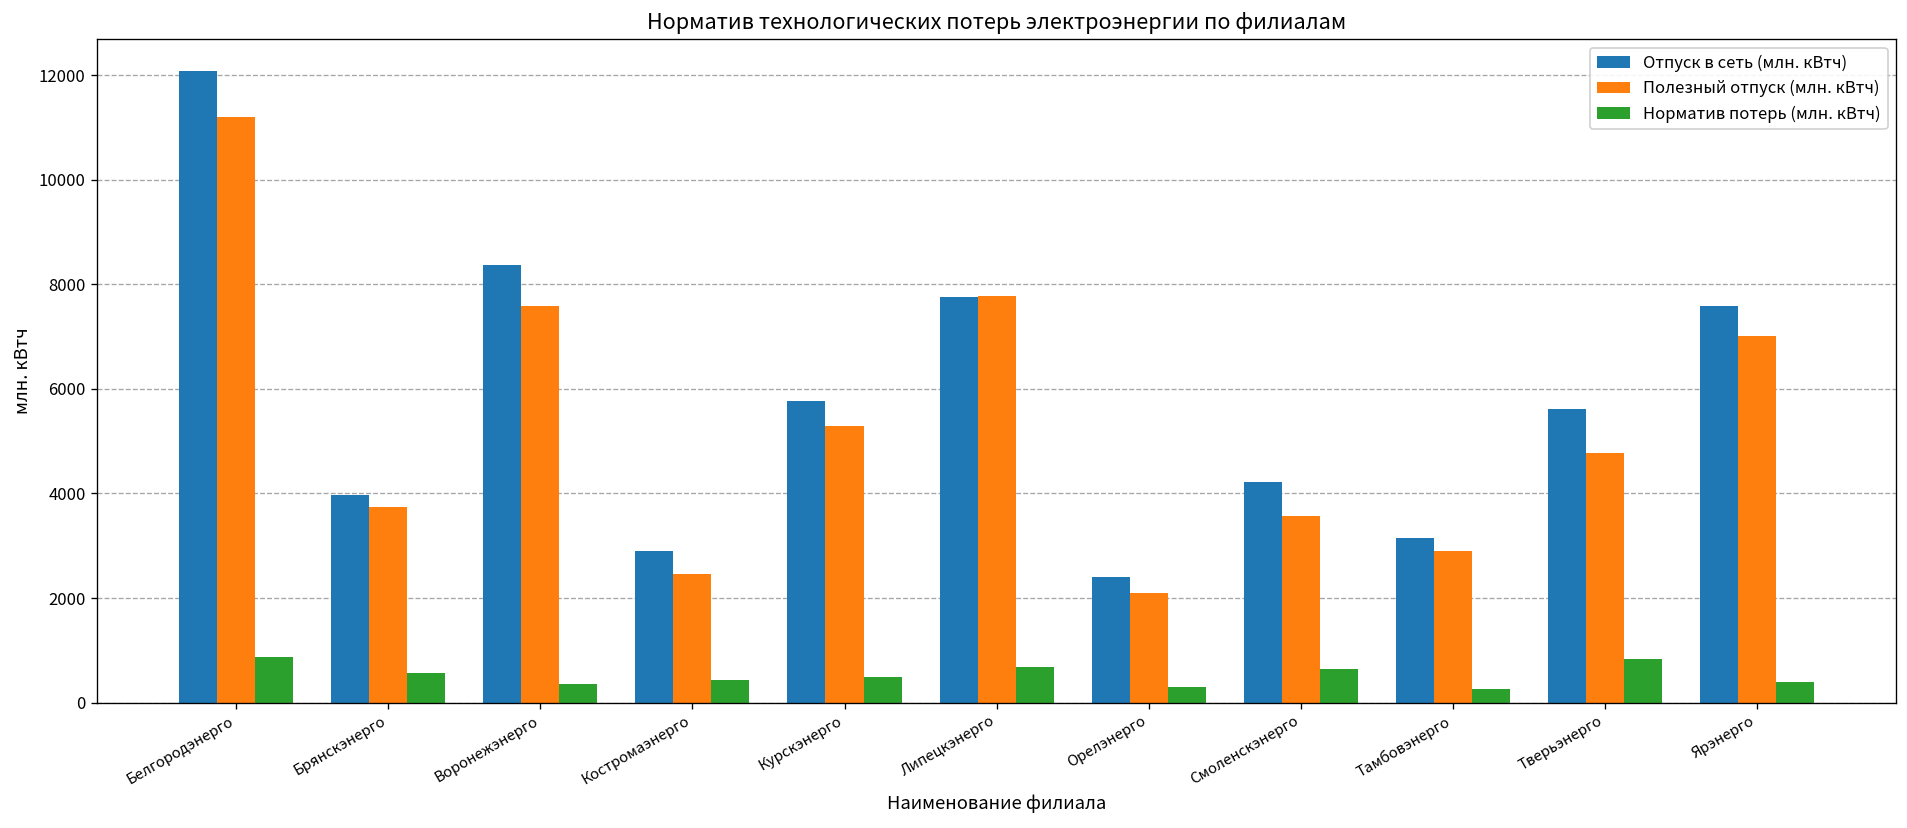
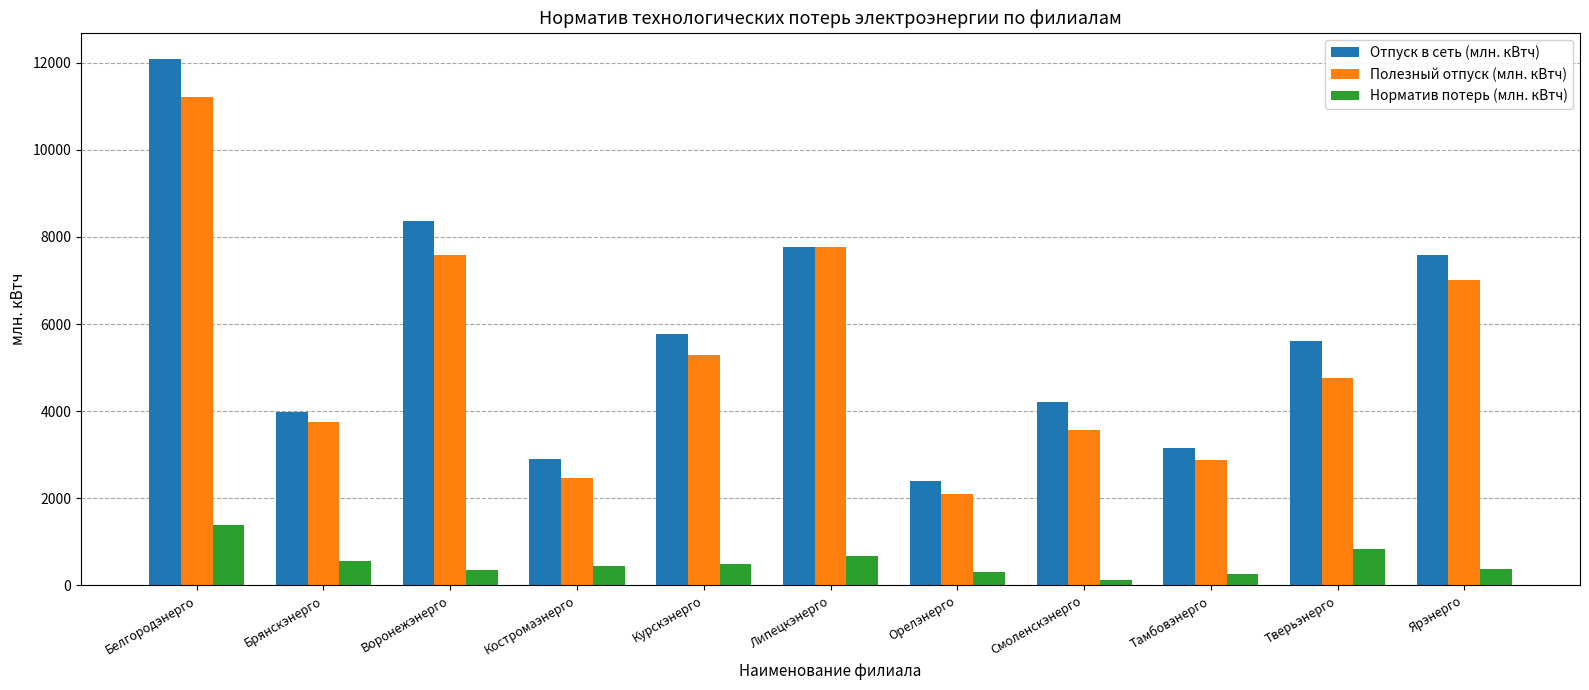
Норматив потерь (млн. кВтч), Белгородэнерго: 900 -> 1400
Норматив потерь (млн. кВтч), Смоленскэнерго: 600 -> 100
